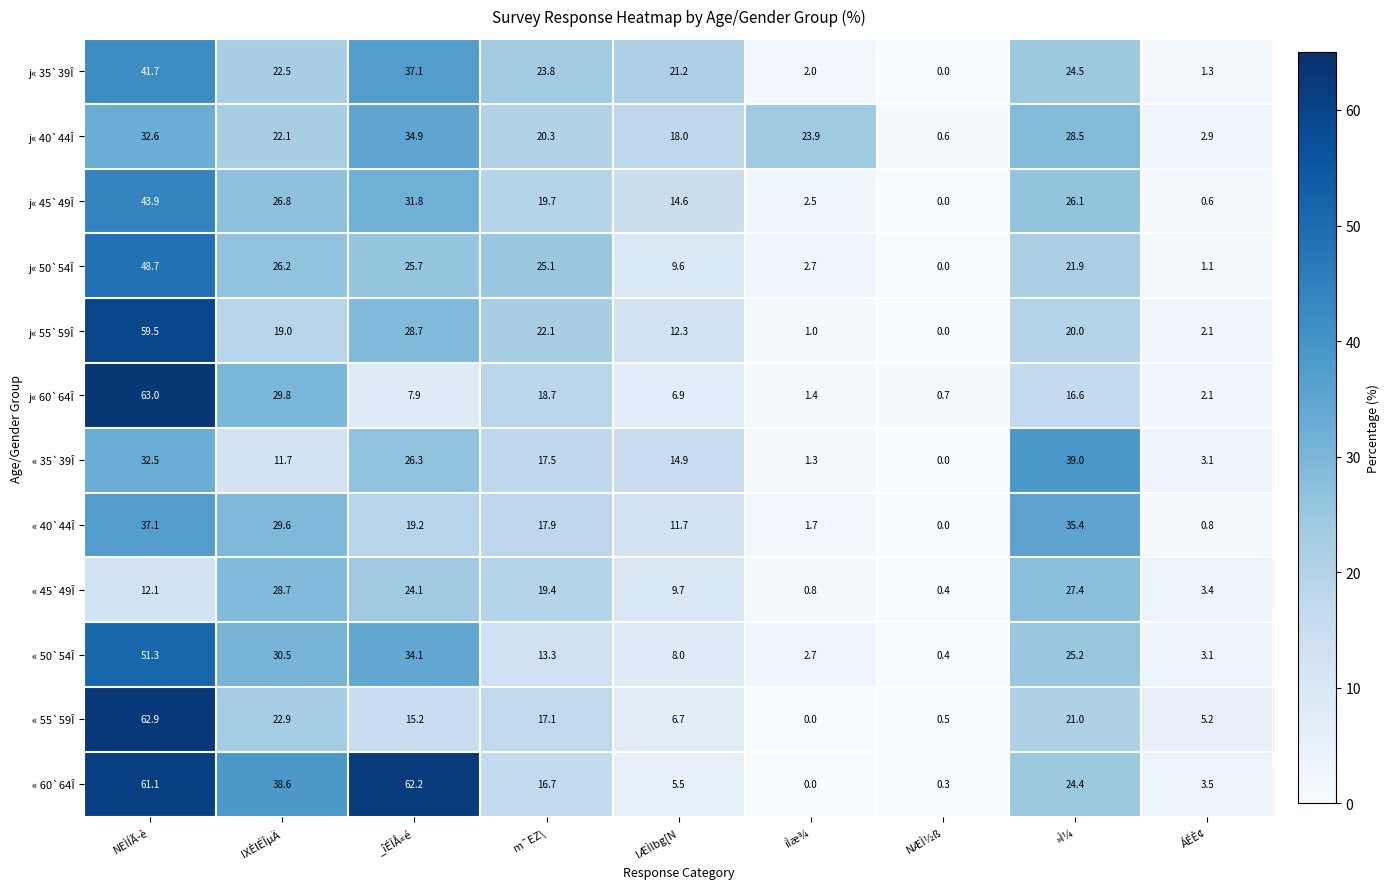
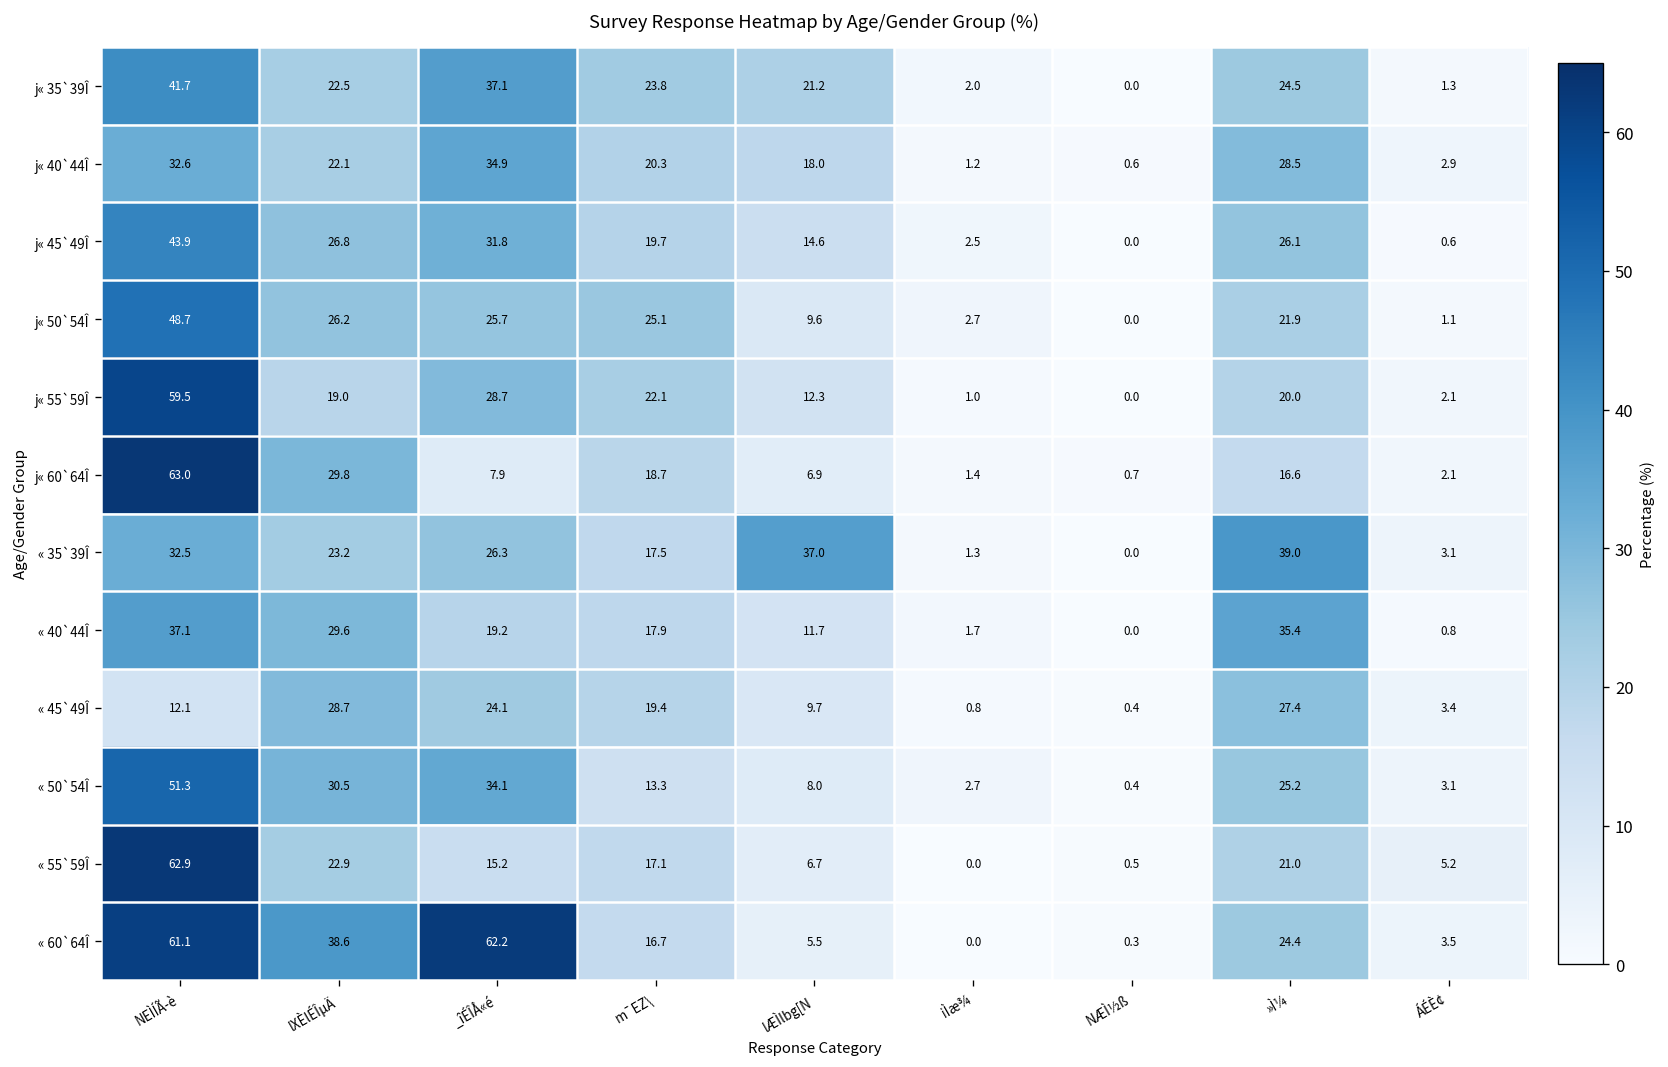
j« 40`44Î, iÌæ¾: 23.9 -> 1.2
« 35`39Î, lXÈlÉÎµÄ: 11.7 -> 23.2
« 35`39Î, lÆÌlbg[N: 14.9 -> 37.0
